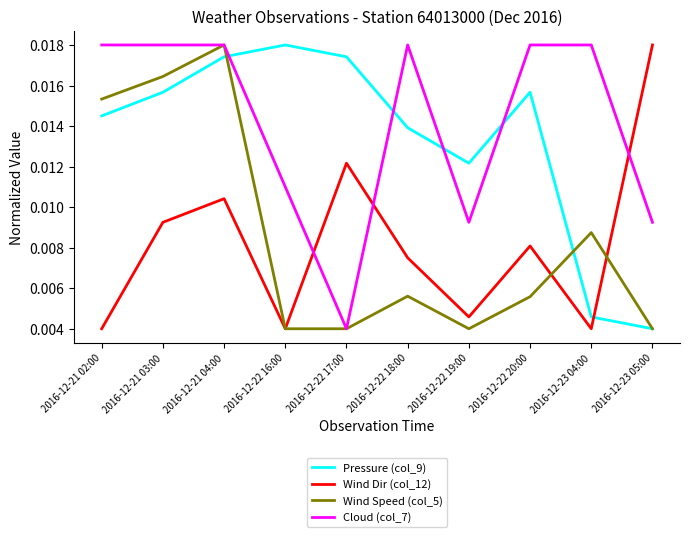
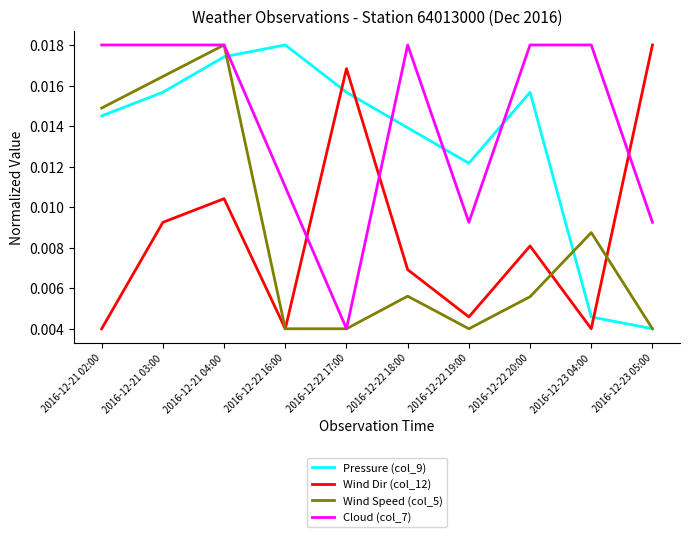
Wind Speed (col_5), 2016-12-21 02:00: 0.0153 -> 0.0149
Pressure (col_9), 2016-12-22 17:00: 0.0174 -> 0.0157
Wind Dir (col_12), 2016-12-22 17:00: 0.0122 -> 0.0168
Wind Dir (col_12), 2016-12-22 18:00: 0.0075 -> 0.0069
